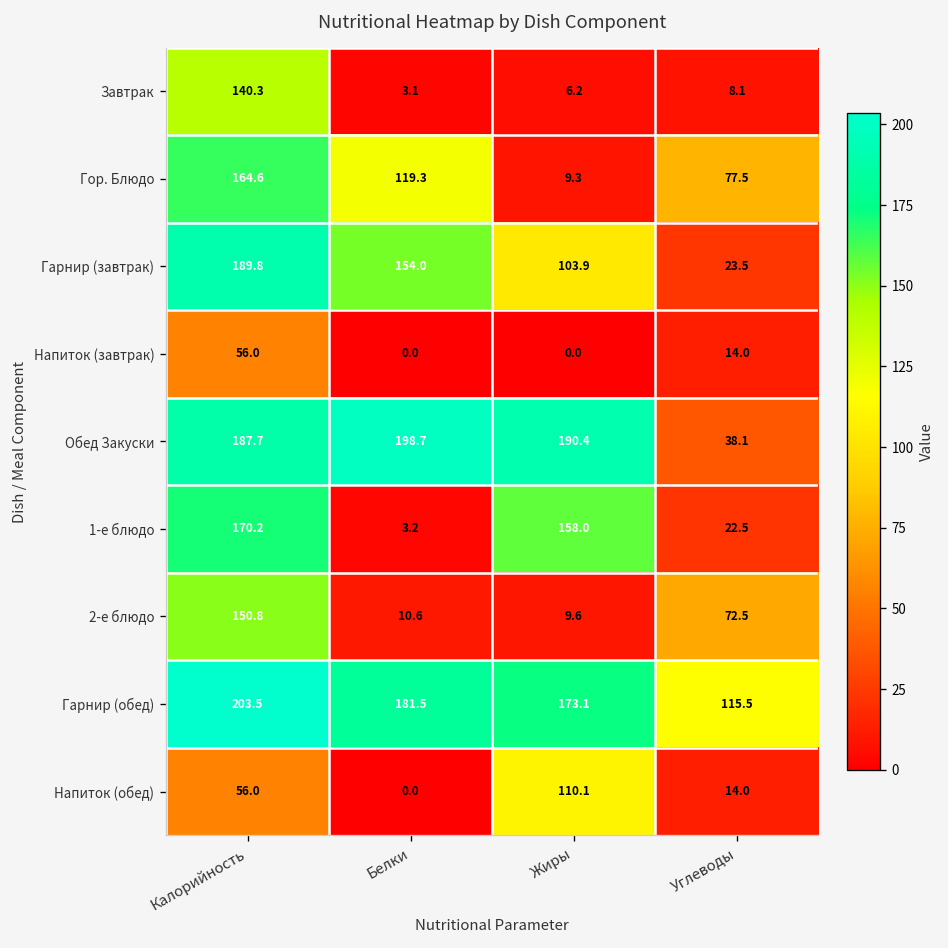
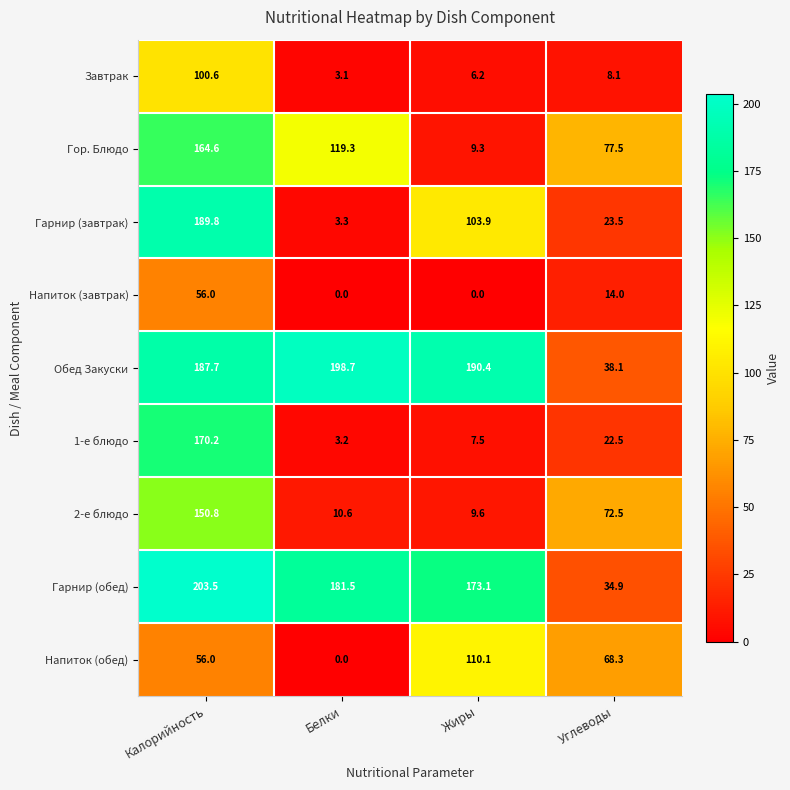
Завтрак, Калорийность: 140.3 -> 100.6
Гарнир (завтрак), Белки: 154.0 -> 3.3
1-е блюдо, Жиры: 158.0 -> 7.5
Гарнир (обед), Углеводы: 115.5 -> 34.9
Напиток (обед), Углеводы: 14.0 -> 68.3
